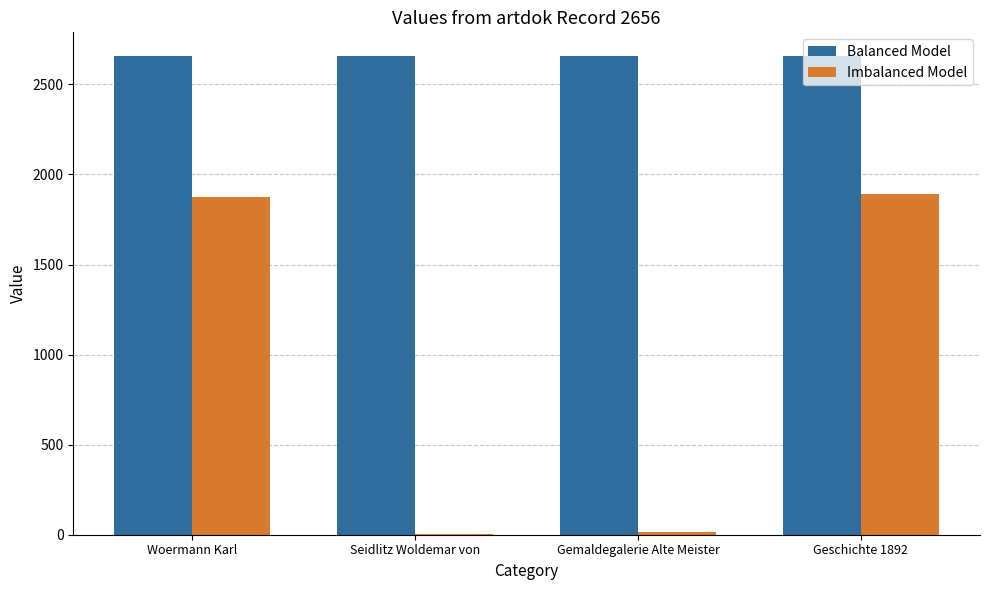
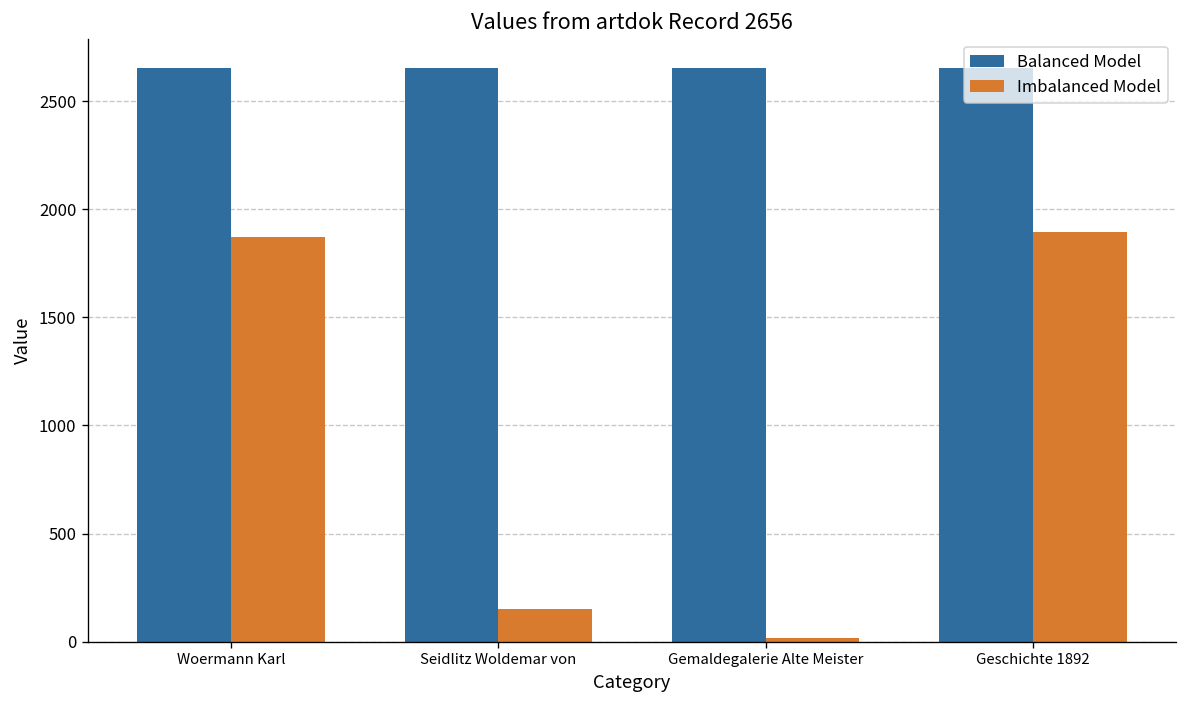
Imbalanced Model, Seidlitz Woldemar von: 0 -> 150
